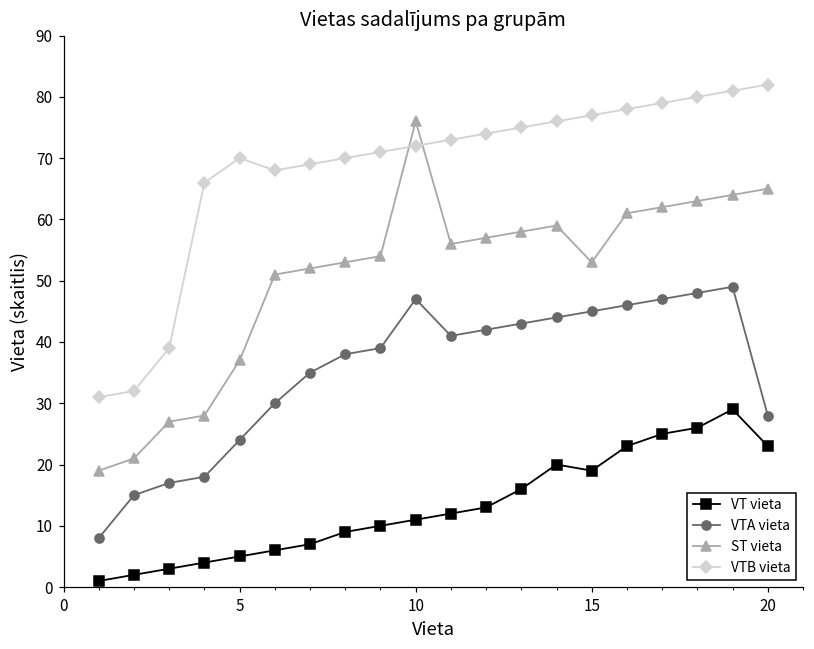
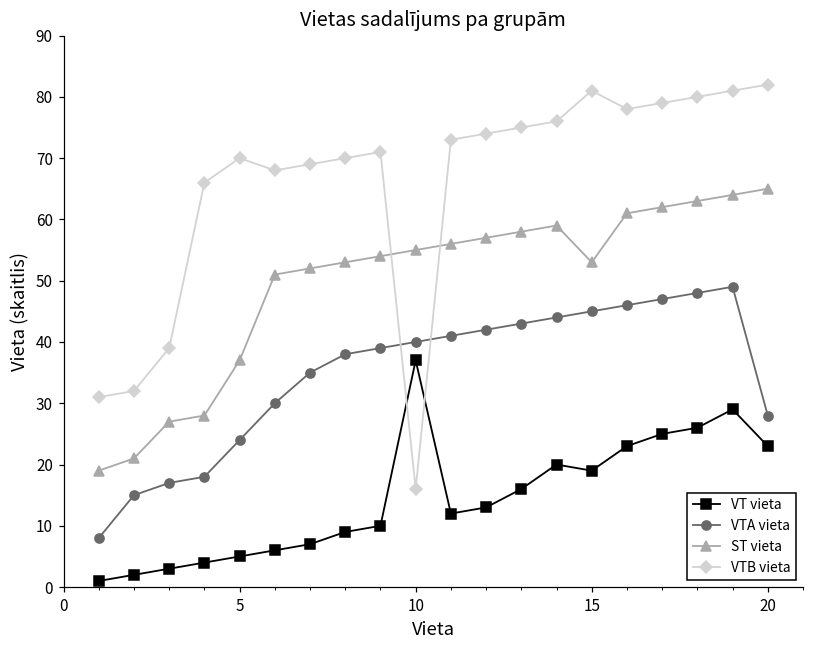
VT vieta, 10: 11 -> 37
VTA vieta, 10: 47 -> 40
ST vieta, 10: 76 -> 55
VTB vieta, 10: 72 -> 16
VTB vieta, 15: 77 -> 81
